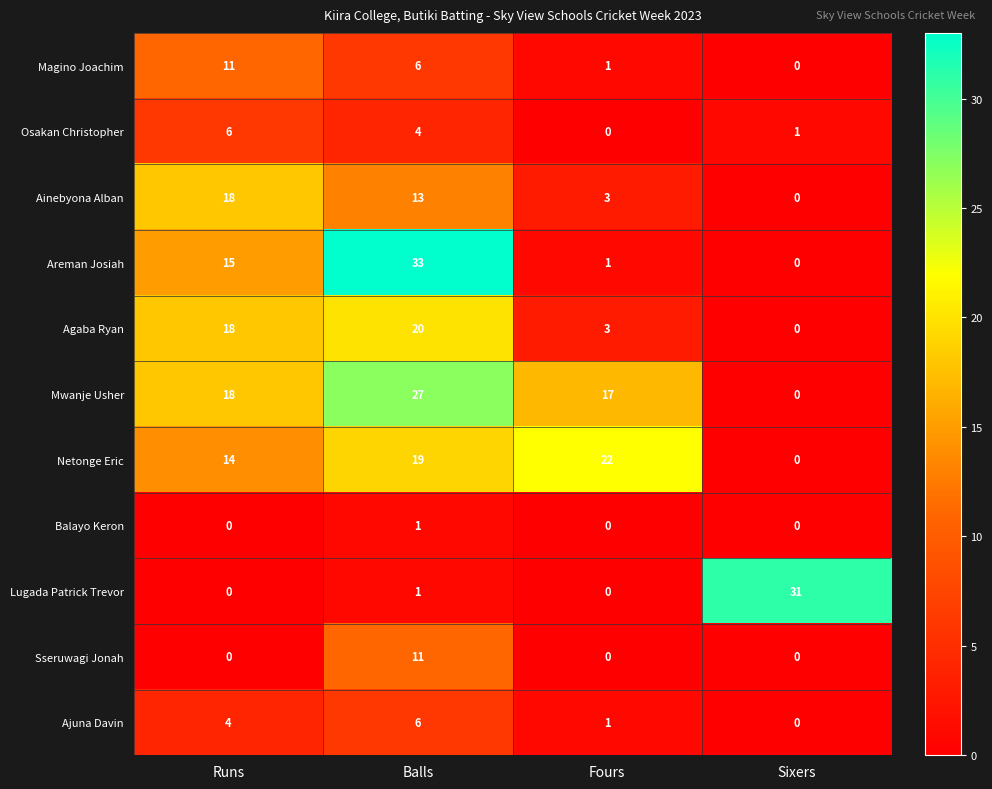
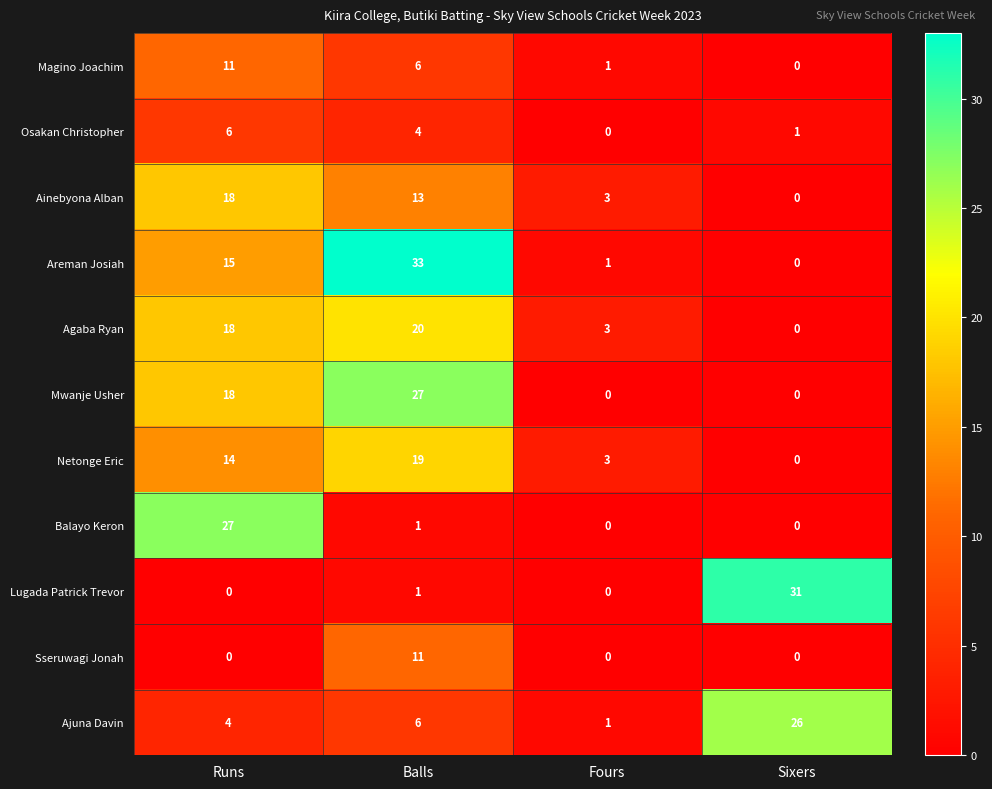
Mwanje Usher, Fours: 17 -> 0
Netonge Eric, Fours: 22 -> 3
Balayo Keron, Runs: 0 -> 27
Ajuna Davin, Sixers: 0 -> 26
